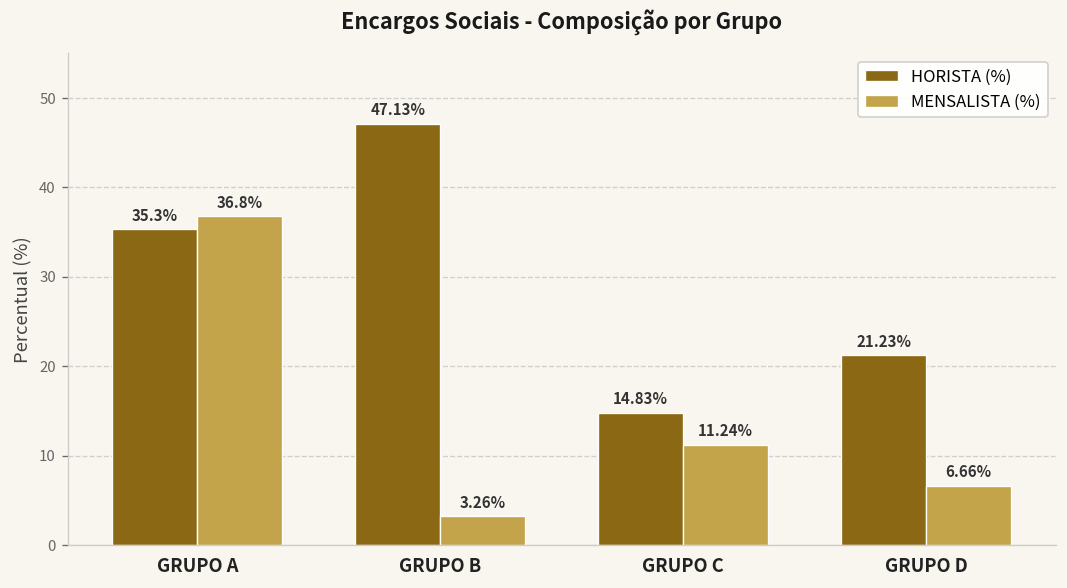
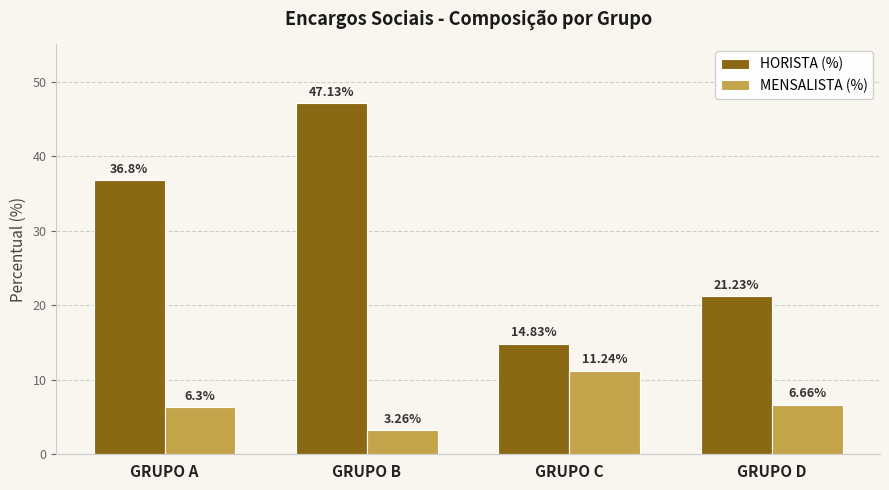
HORISTA (%), GRUPO A: 35.3% -> 36.8%
MENSALISTA (%), GRUPO A: 36.8% -> 6.3%
